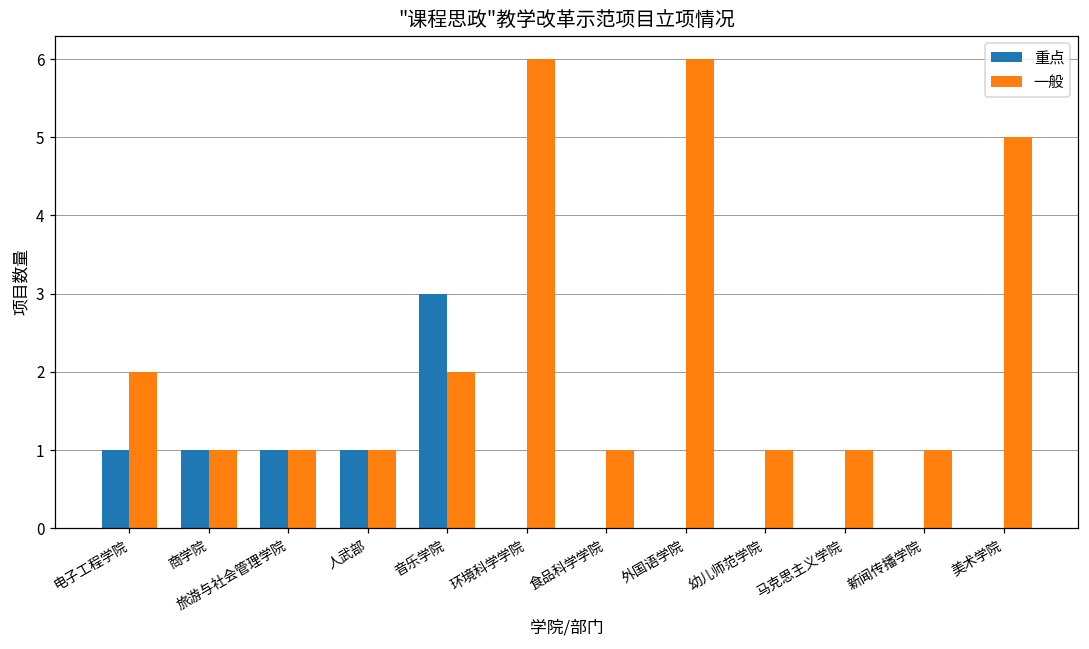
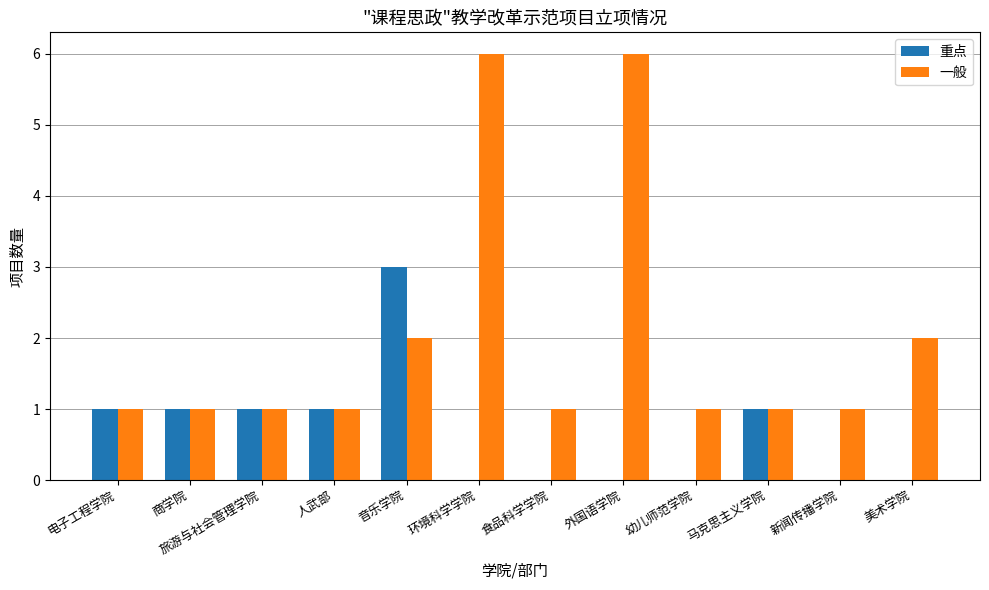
一般, 电子工程学院: 2 -> 1
重点, 马克思主义学院: 0 -> 1
一般, 美术学院: 5 -> 2
